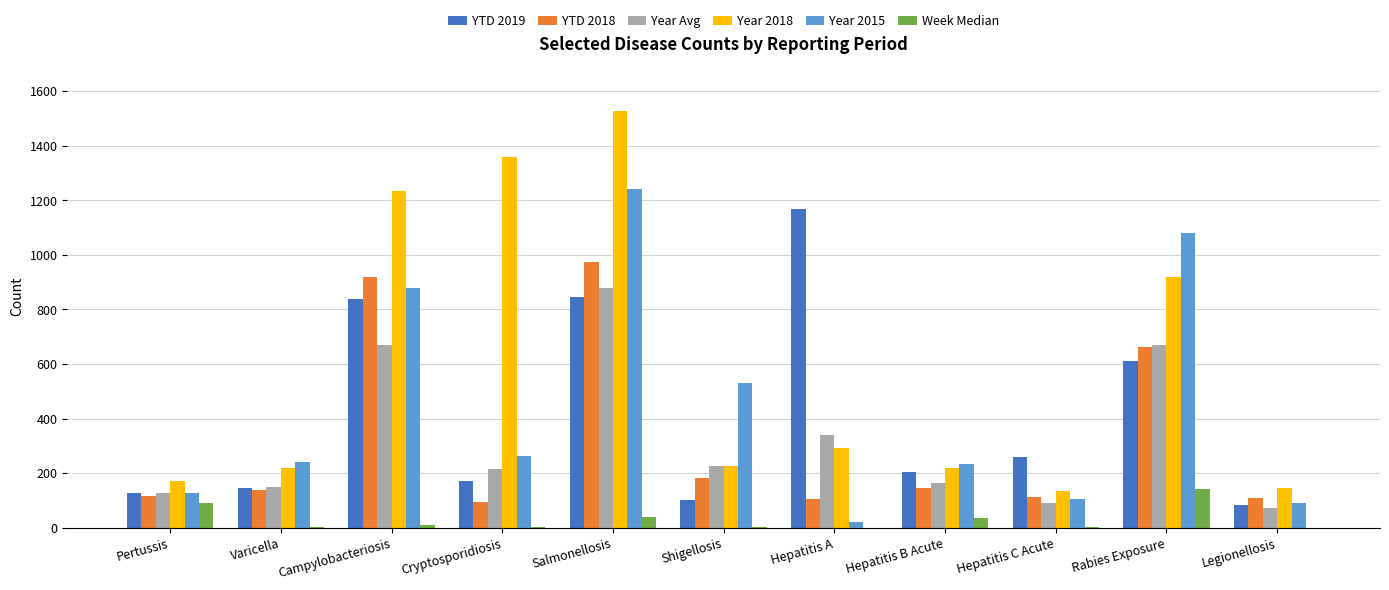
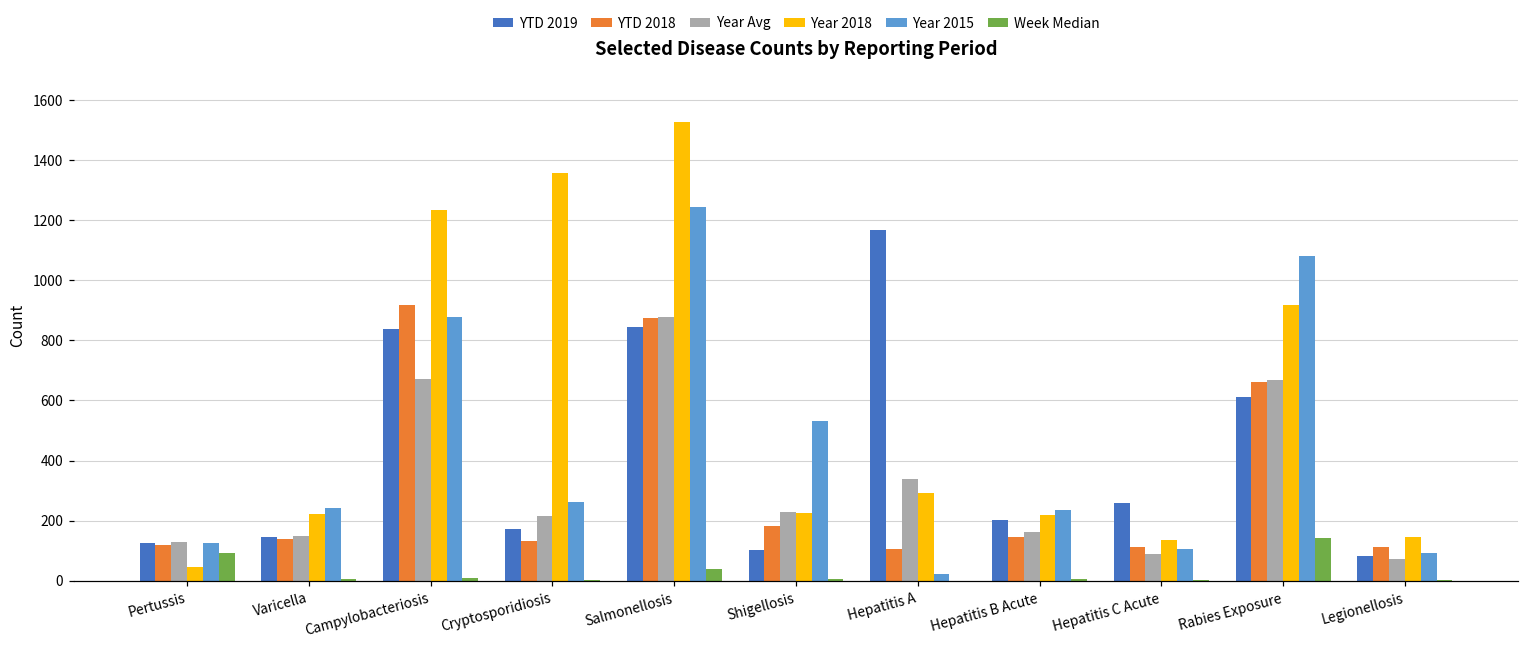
Year 2018, Pertussis: 170 -> 50
YTD 2018, Cryptosporidiosis: 90 -> 130
YTD 2018, Salmonellosis: 980 -> 880
Week Median, Hepatitis B Acute: 40 -> 0
